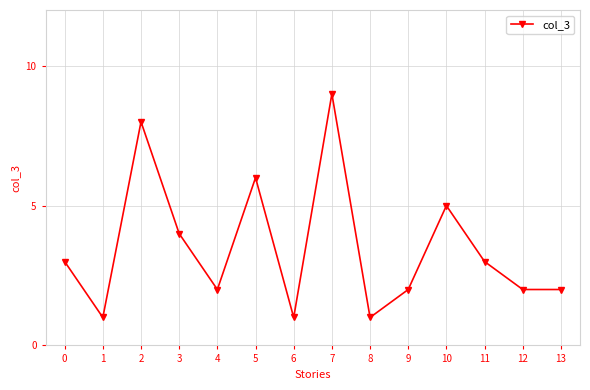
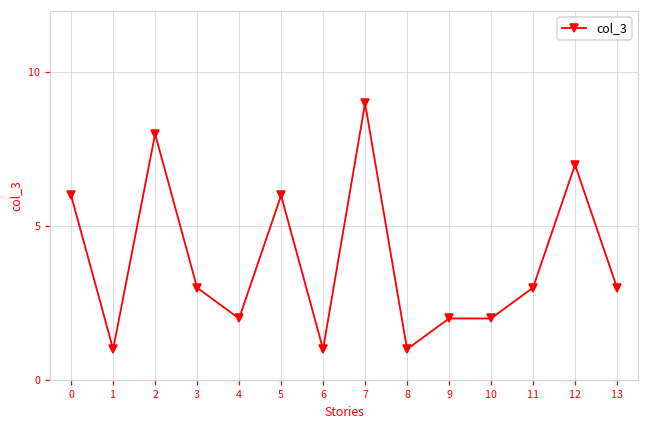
0: 3 -> 6
3: 4 -> 3
10: 5 -> 2
12: 2 -> 7
13: 2 -> 3
